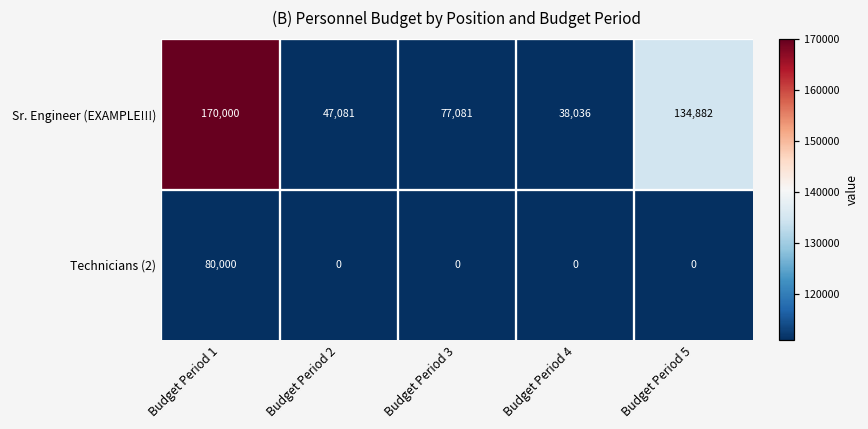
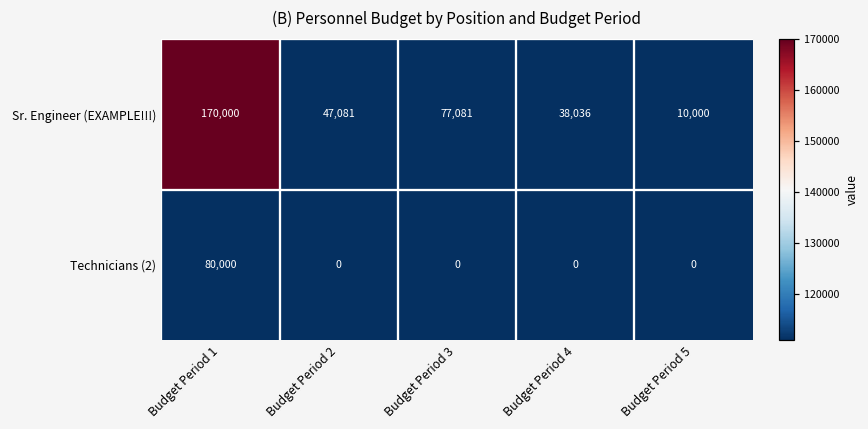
Sr. Engineer (EXAMPLE!!!), Budget Period 5: 134,882 -> 10,000
